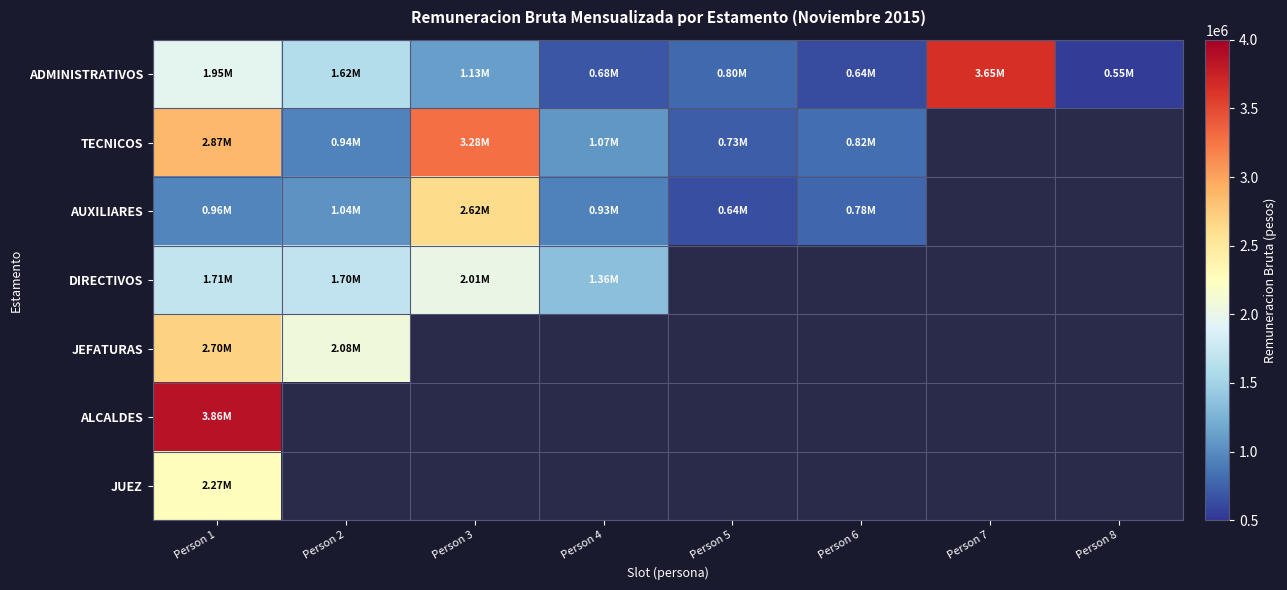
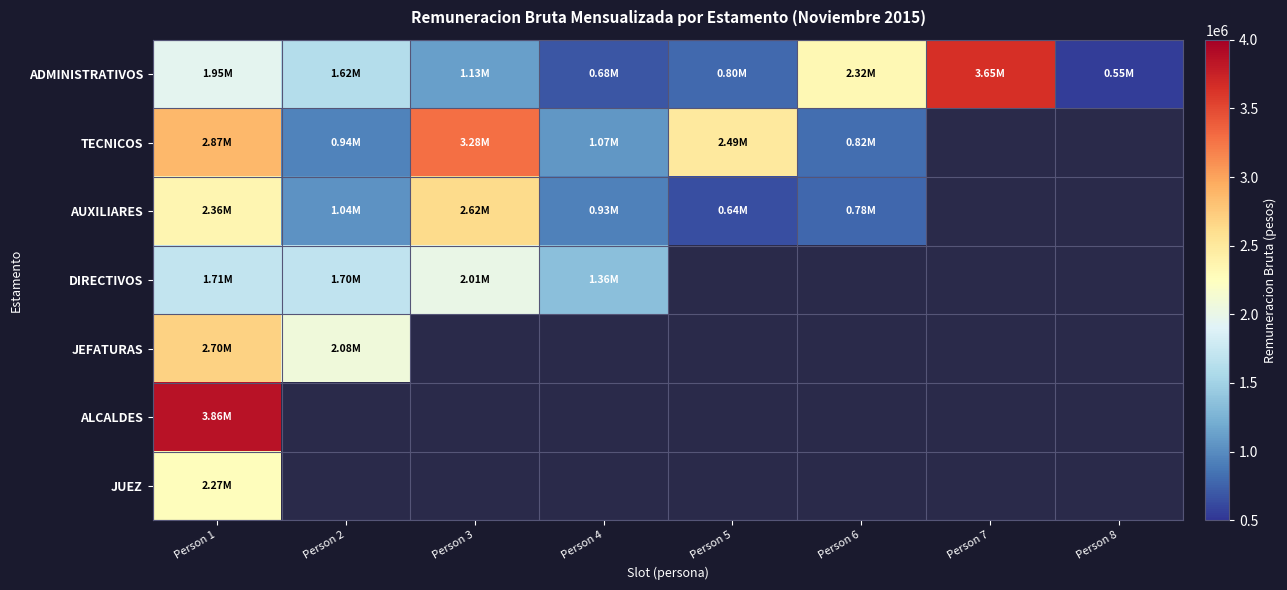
ADMINISTRATIVOS, Person 6: 0.64M -> 2.32M
TECNICOS, Person 5: 0.73M -> 2.49M
AUXILIARES, Person 1: 0.96M -> 2.36M
